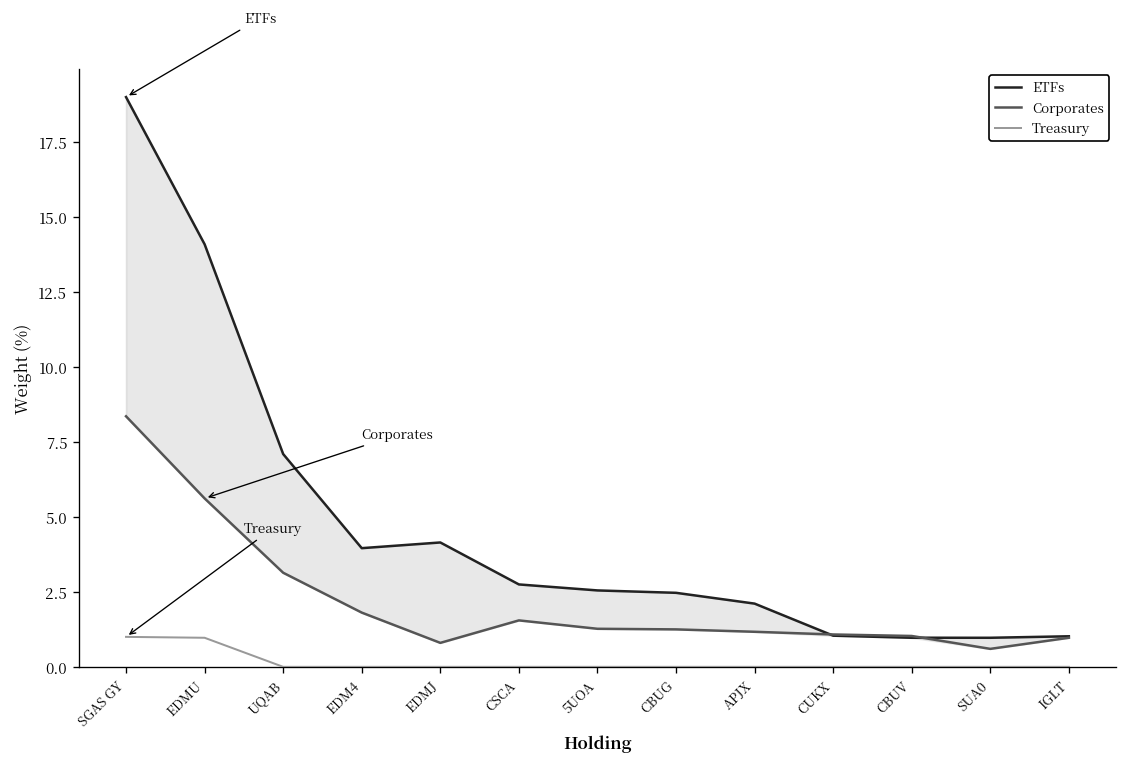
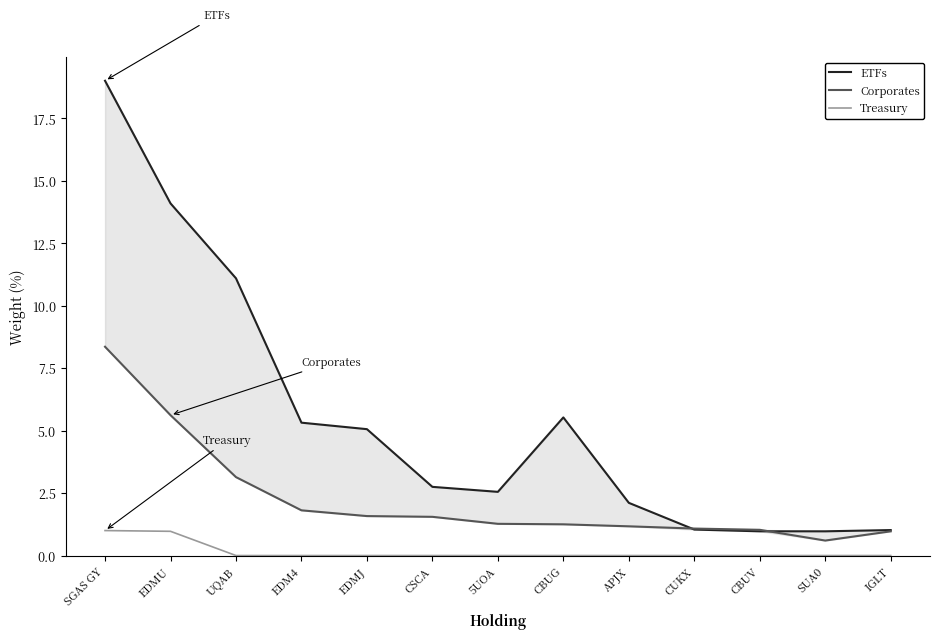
ETFs, UQAB: 7.1 -> 11.1
ETFs, EDM4: 4.0 -> 5.3
ETFs, EDMJ: 4.2 -> 5.1
Corporates, EDMJ: 0.8 -> 1.6
ETFs, CBUG: 2.5 -> 5.5
